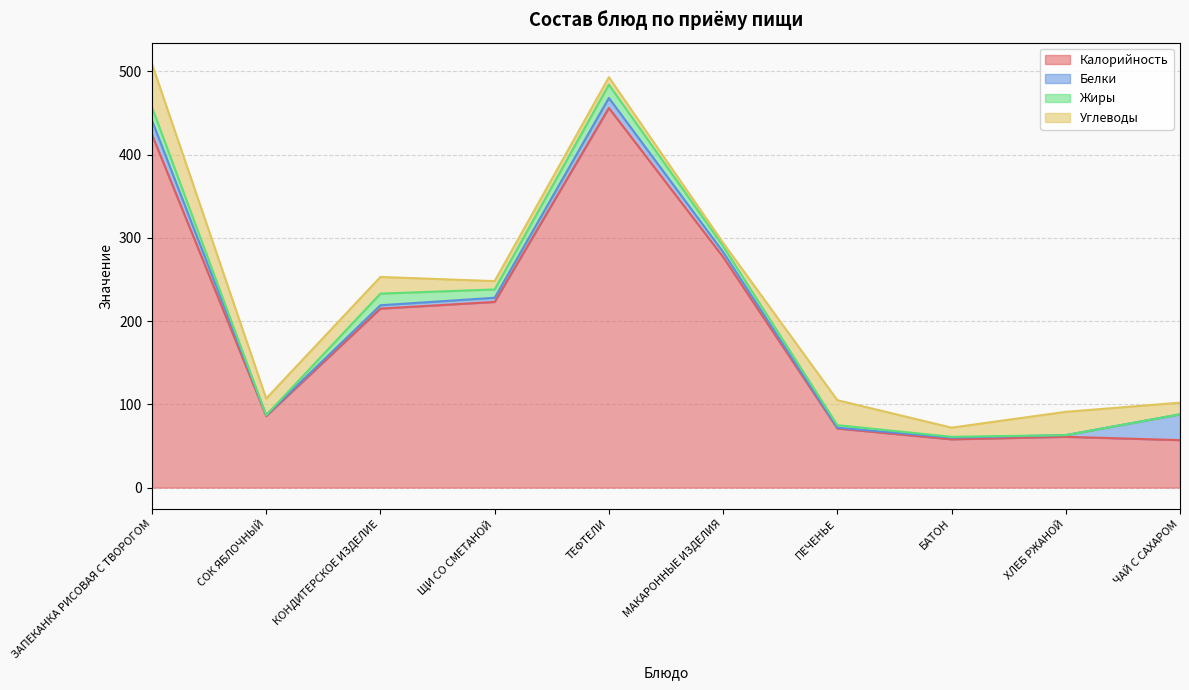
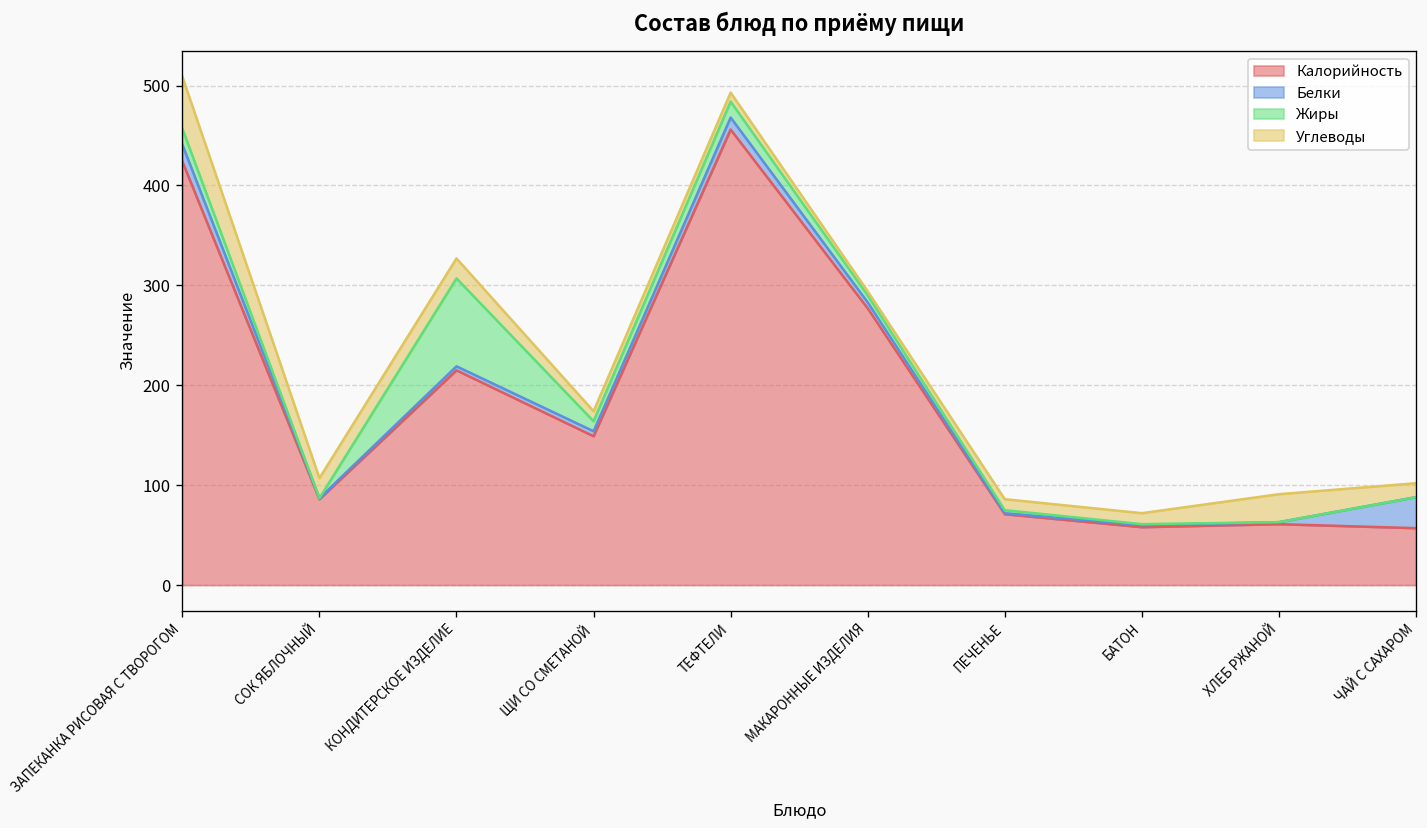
Жиры, КОНДИТЕРСКОЕ ИЗДЕЛИЕ: 10 -> 90
Калорийность, ЩИ СО СМЕТАНОЙ: 220 -> 150
Углеводы, ПЕЧЕНЬЕ: 30 -> 10
